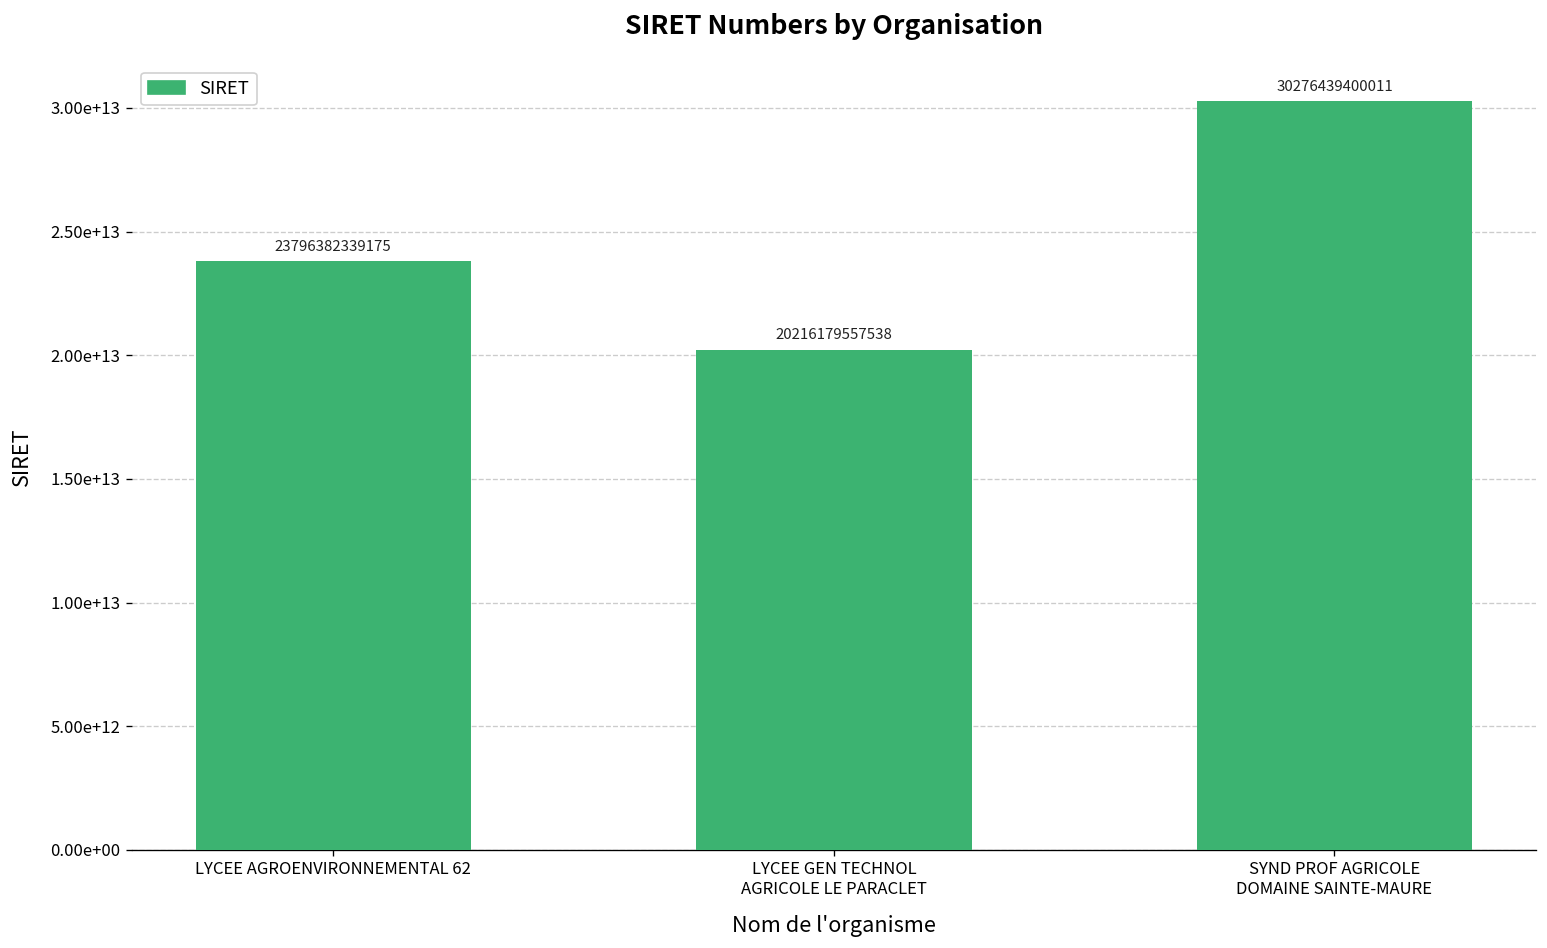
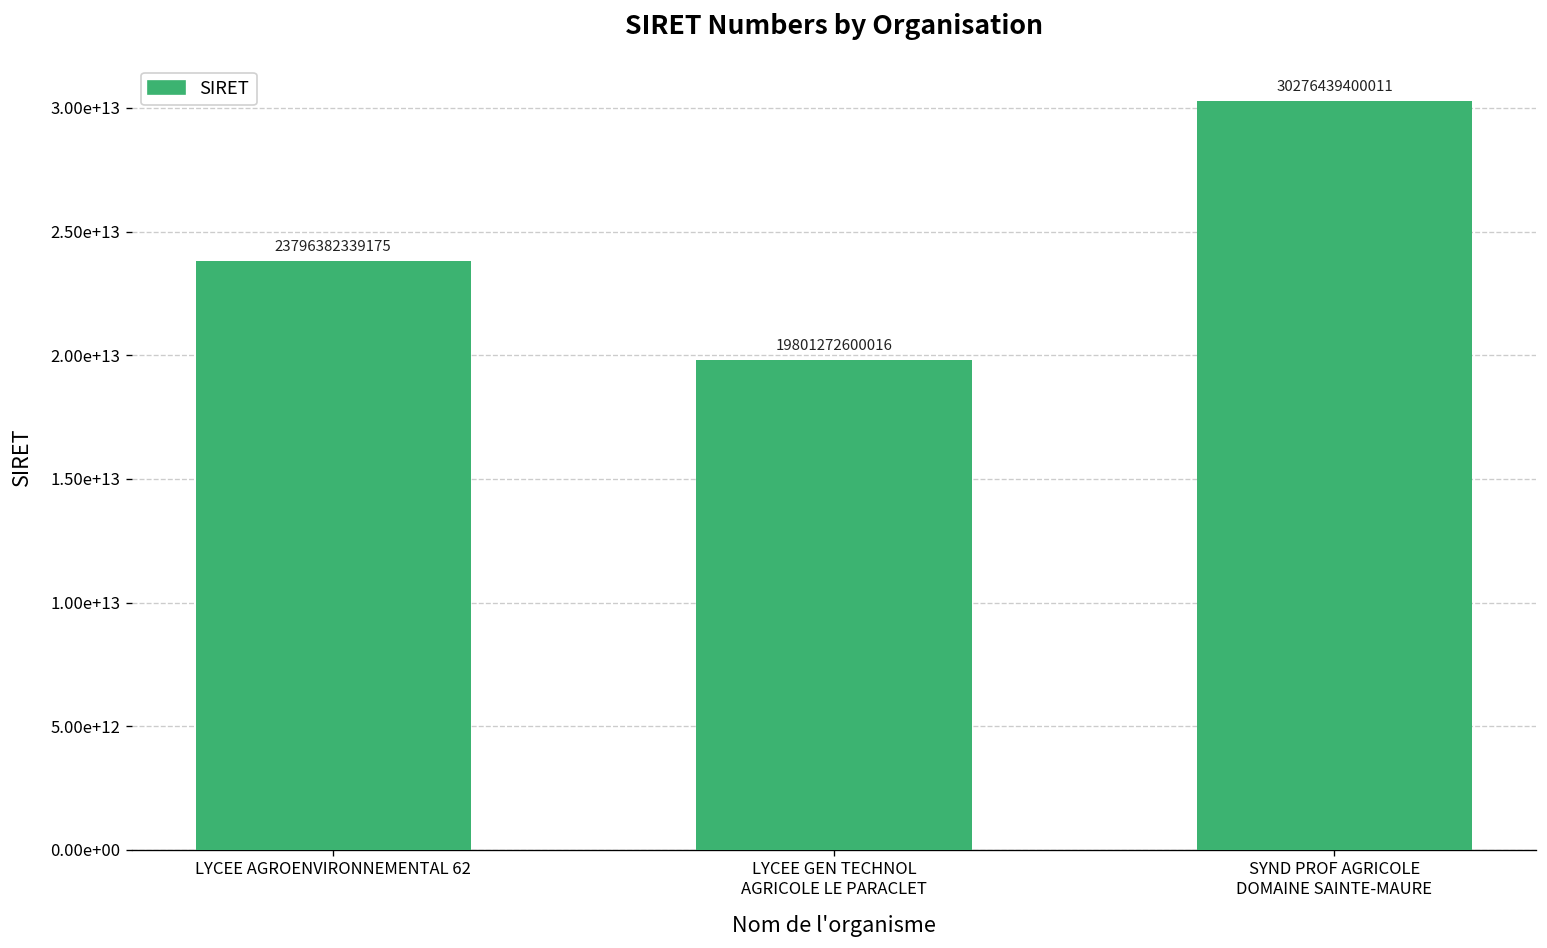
LYCEE GEN TECHNOL AGRICOLE LE PARACLET: 20216179557538 -> 19801272600016
